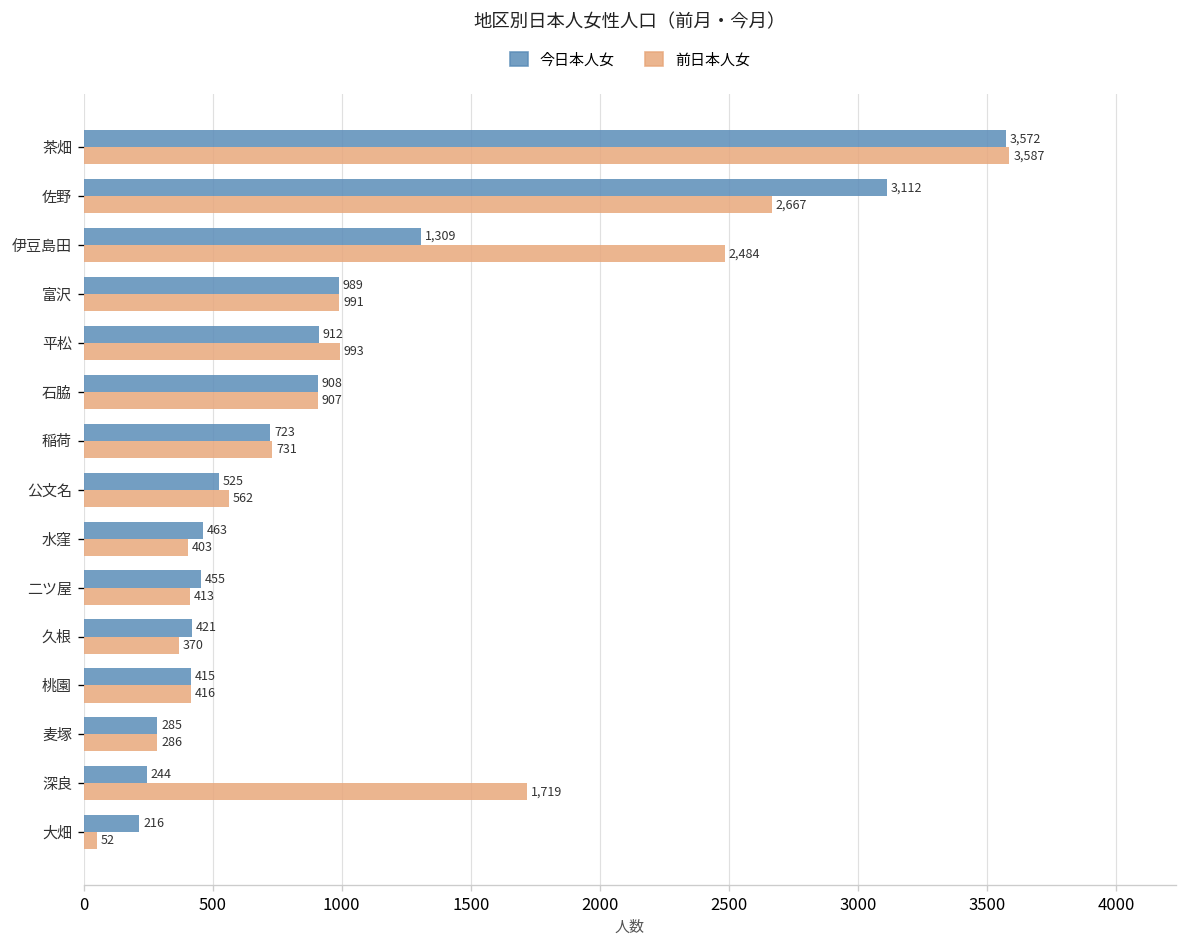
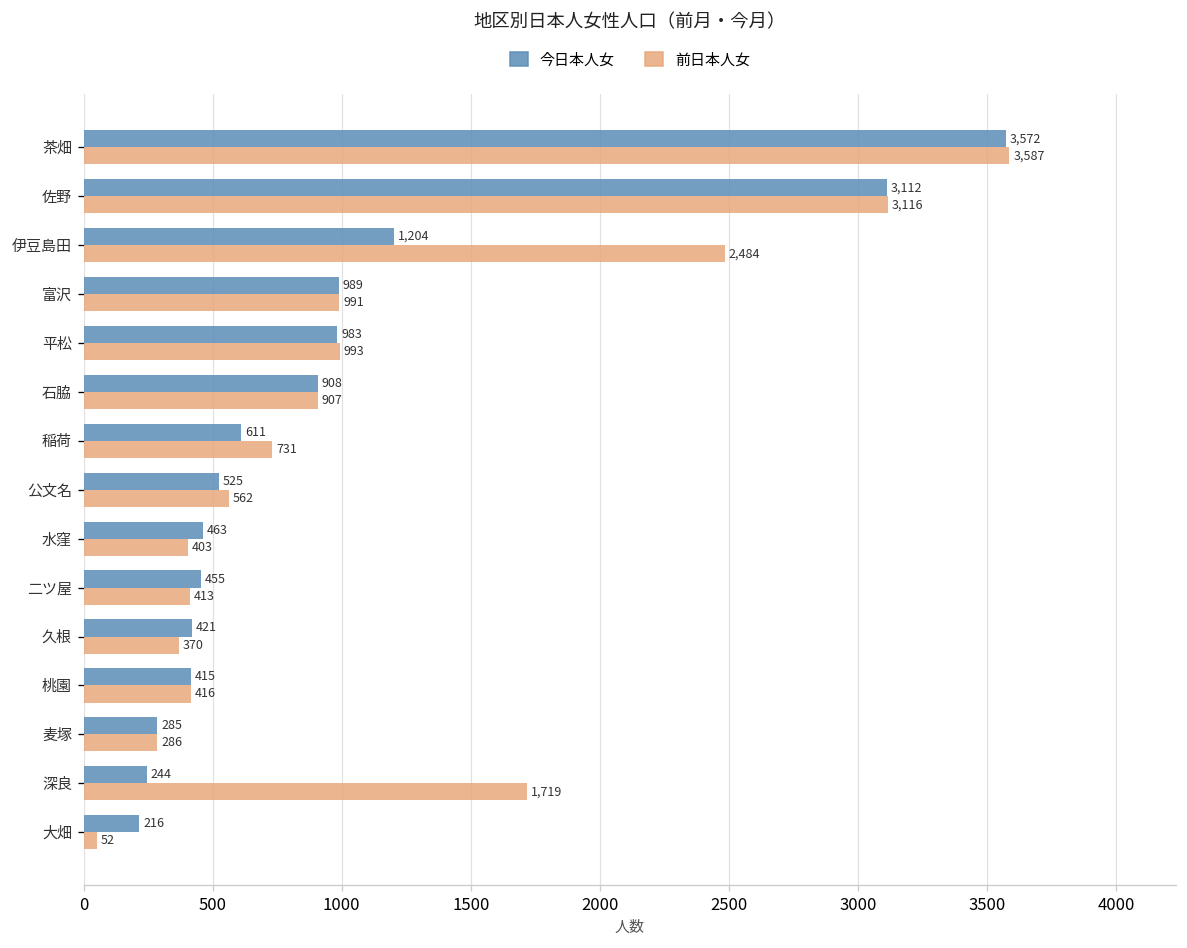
前日本人女, 佐野: 2,667 -> 3,116
今日本人女, 伊豆島田: 1,309 -> 1,204
今日本人女, 平松: 912 -> 983
今日本人女, 稲荷: 723 -> 611
